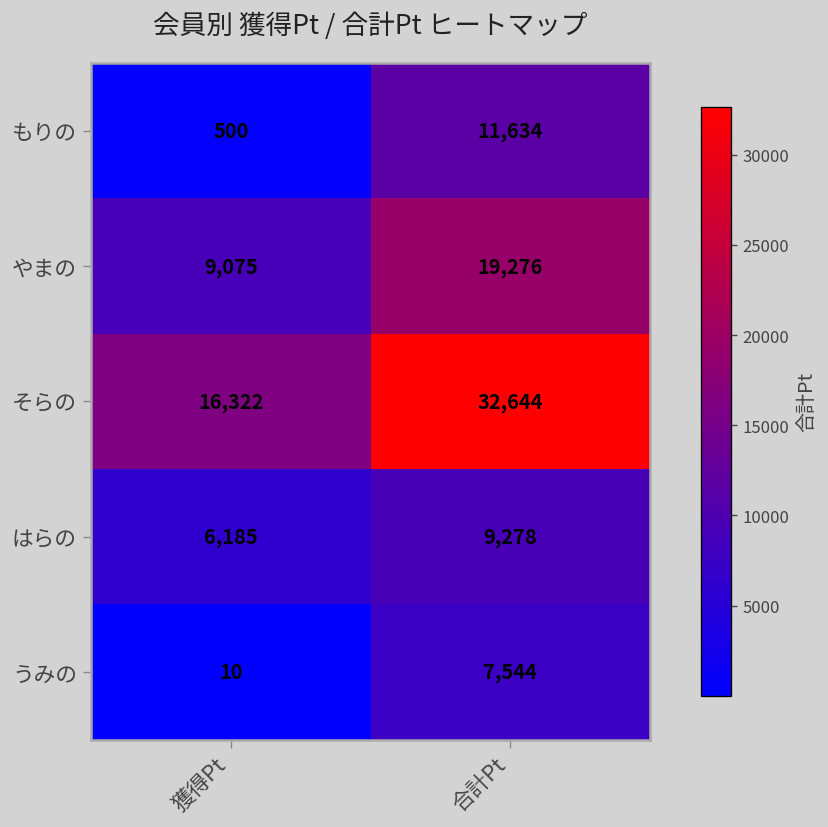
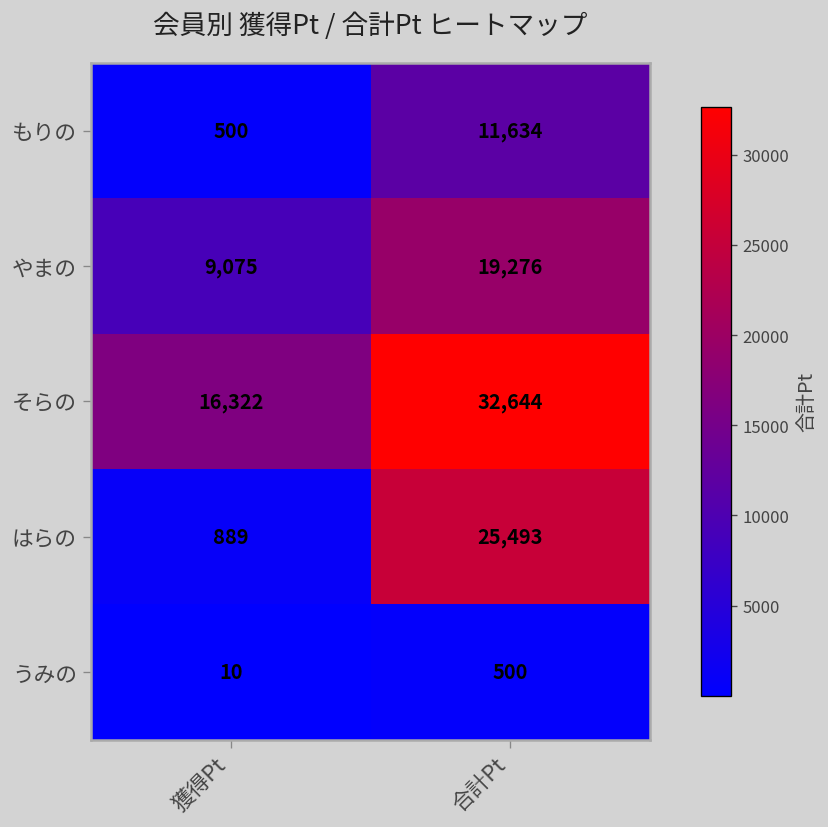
はらの, 獲得Pt: 6,185 -> 889
はらの, 合計Pt: 9,278 -> 25,493
うみの, 合計Pt: 7,544 -> 500
